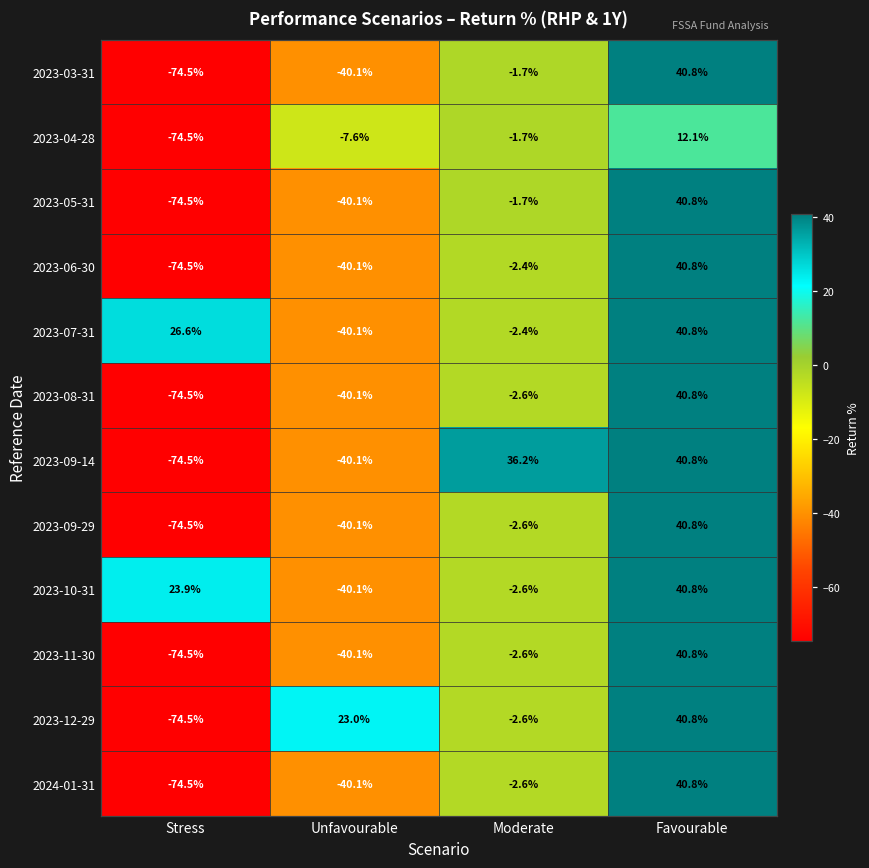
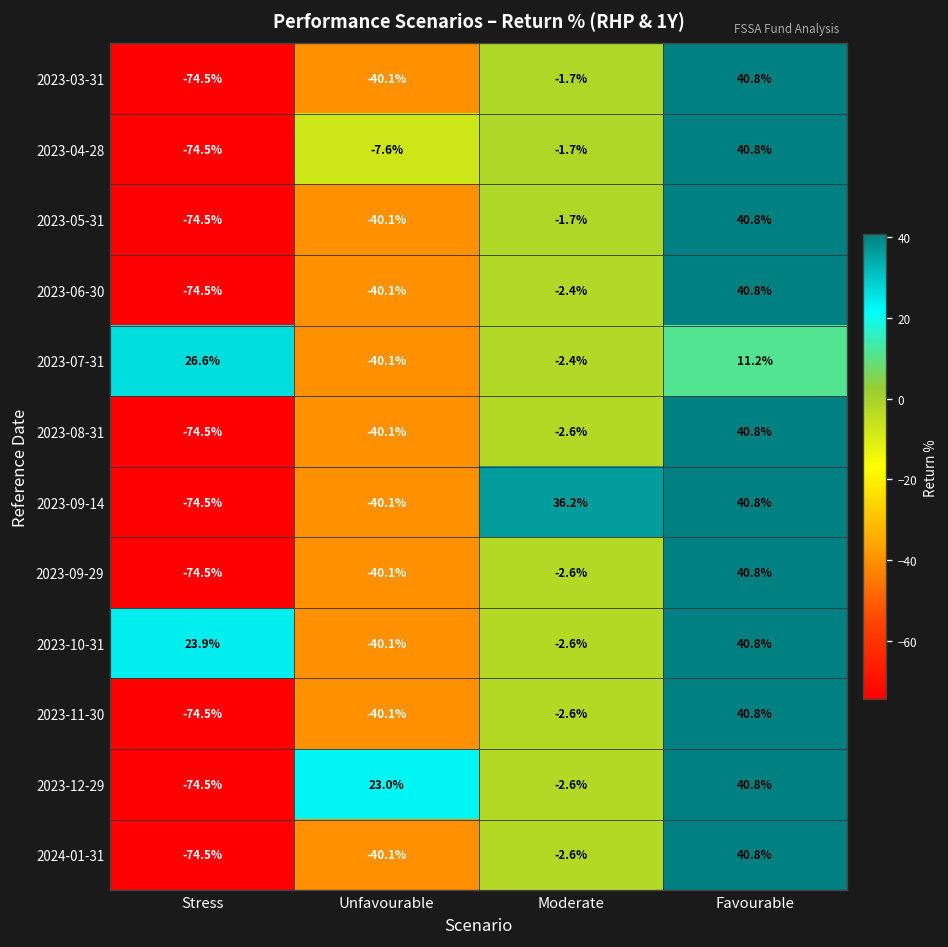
2023-04-28, Favourable: 12.1% -> 40.8%
2023-07-31, Favourable: 40.8% -> 11.2%
